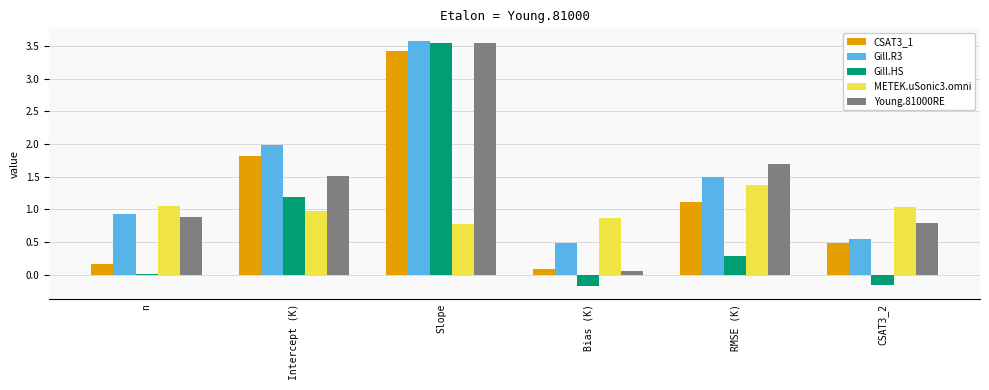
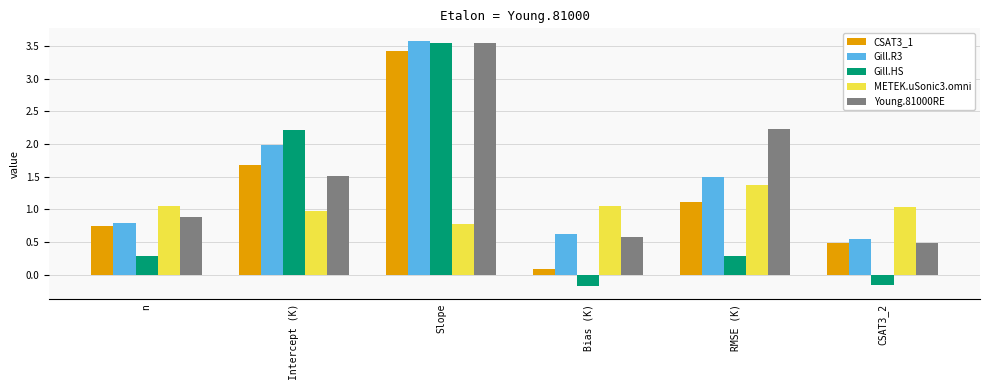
CSAT3_1, n: 0.2 -> 0.8
Gill.R3, n: 0.9 -> 0.8
Gill.HS, n: 0.0 -> 0.3
CSAT3_1, Intercept (K): 1.8 -> 1.7
Gill.HS, Intercept (K): 1.2 -> 2.2
Gill.R3, Bias (K): 0.5 -> 0.6
METEK.uSonic3.omni, Bias (K): 0.9 -> 1.1
Young.81000RE, Bias (K): 0.1 -> 0.6
Young.81000RE, RMSE (K): 1.7 -> 2.2
Young.81000RE, CSAT3_2: 0.8 -> 0.5
